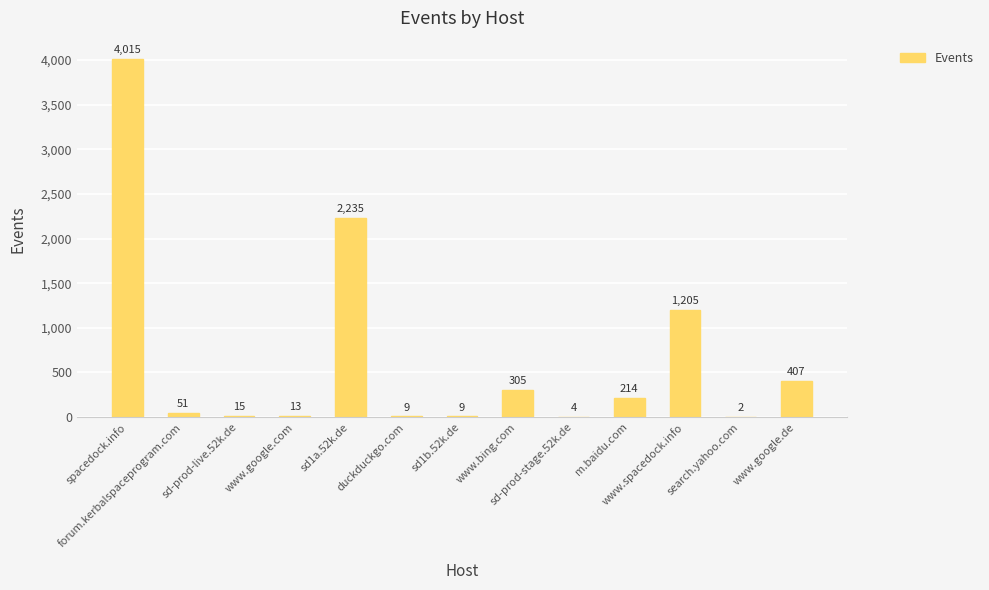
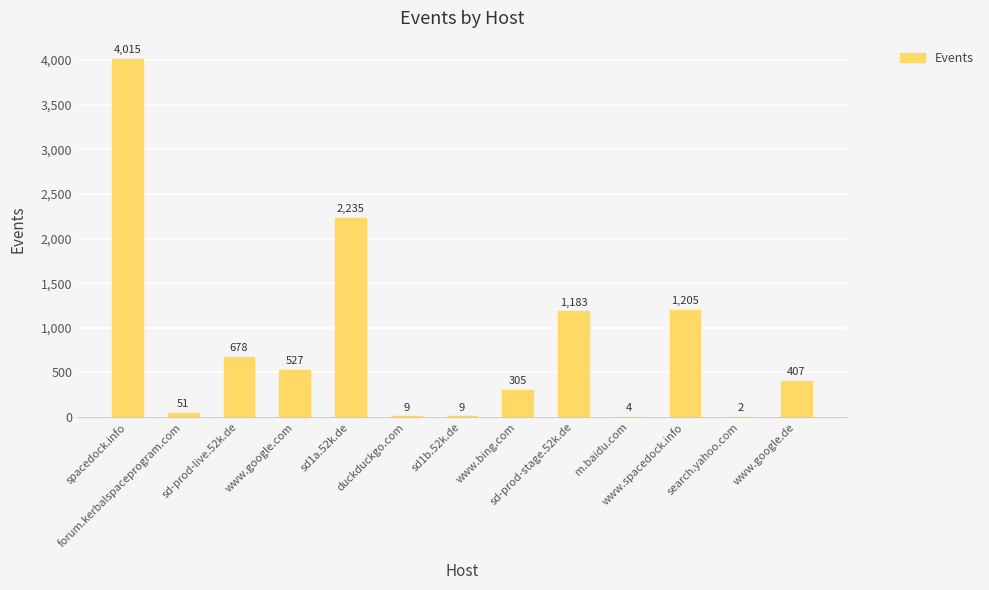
sd-prod-live.52k.de: 15 -> 678
www.google.com: 13 -> 527
sd-prod-stage.52k.de: 4 -> 1,183
m.baidu.com: 214 -> 4
